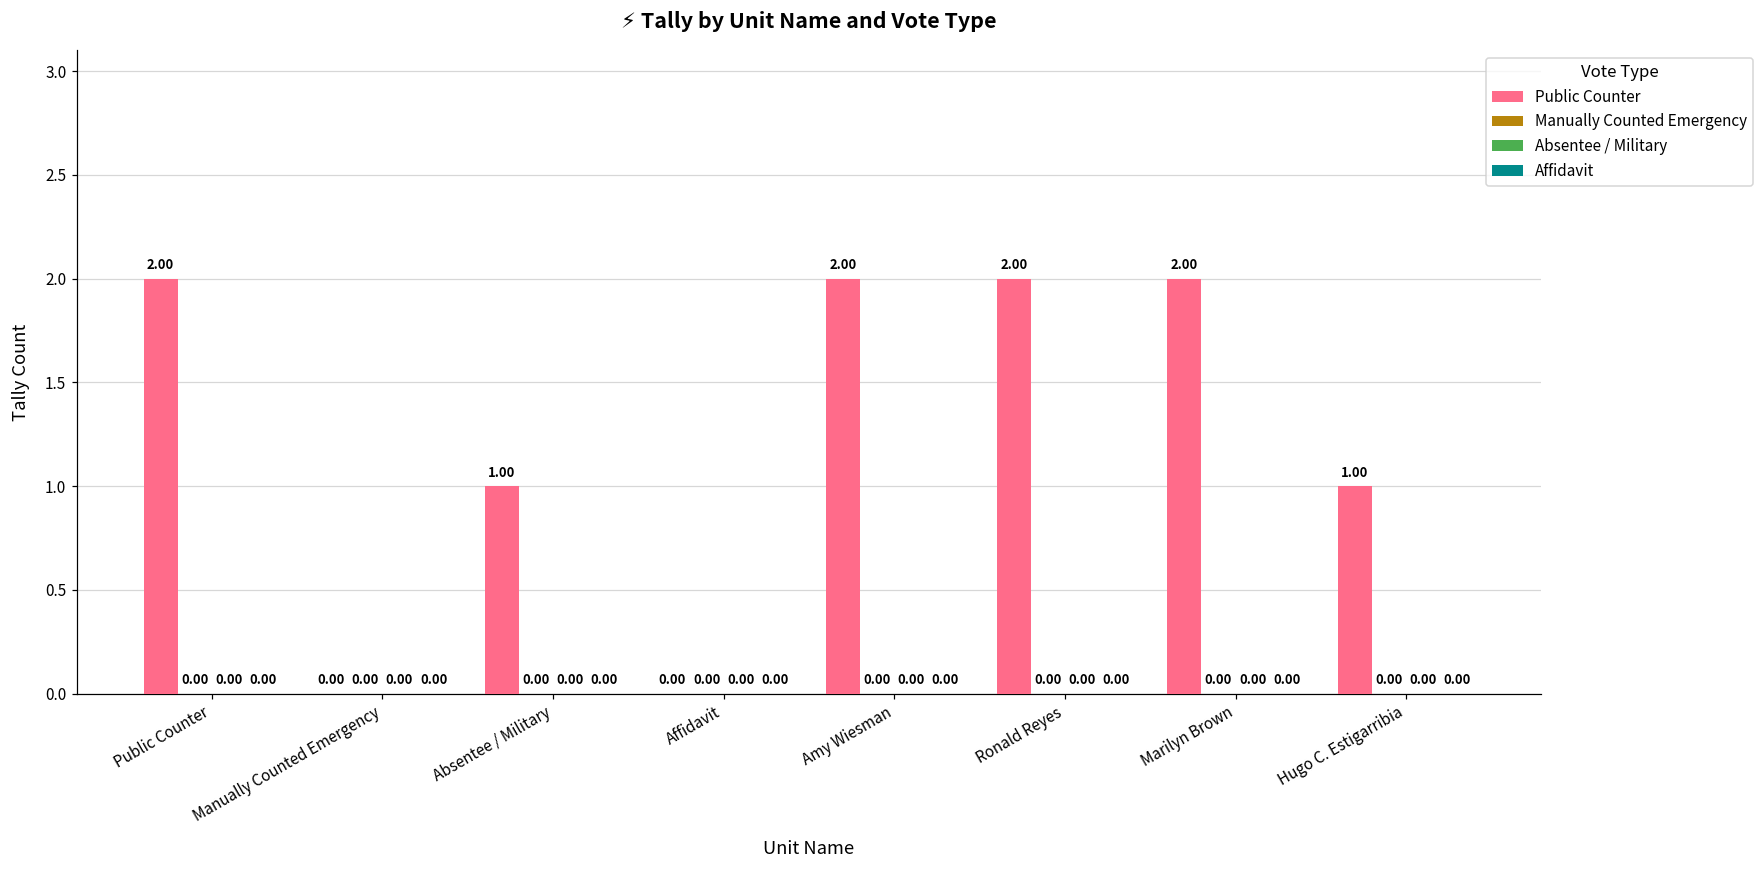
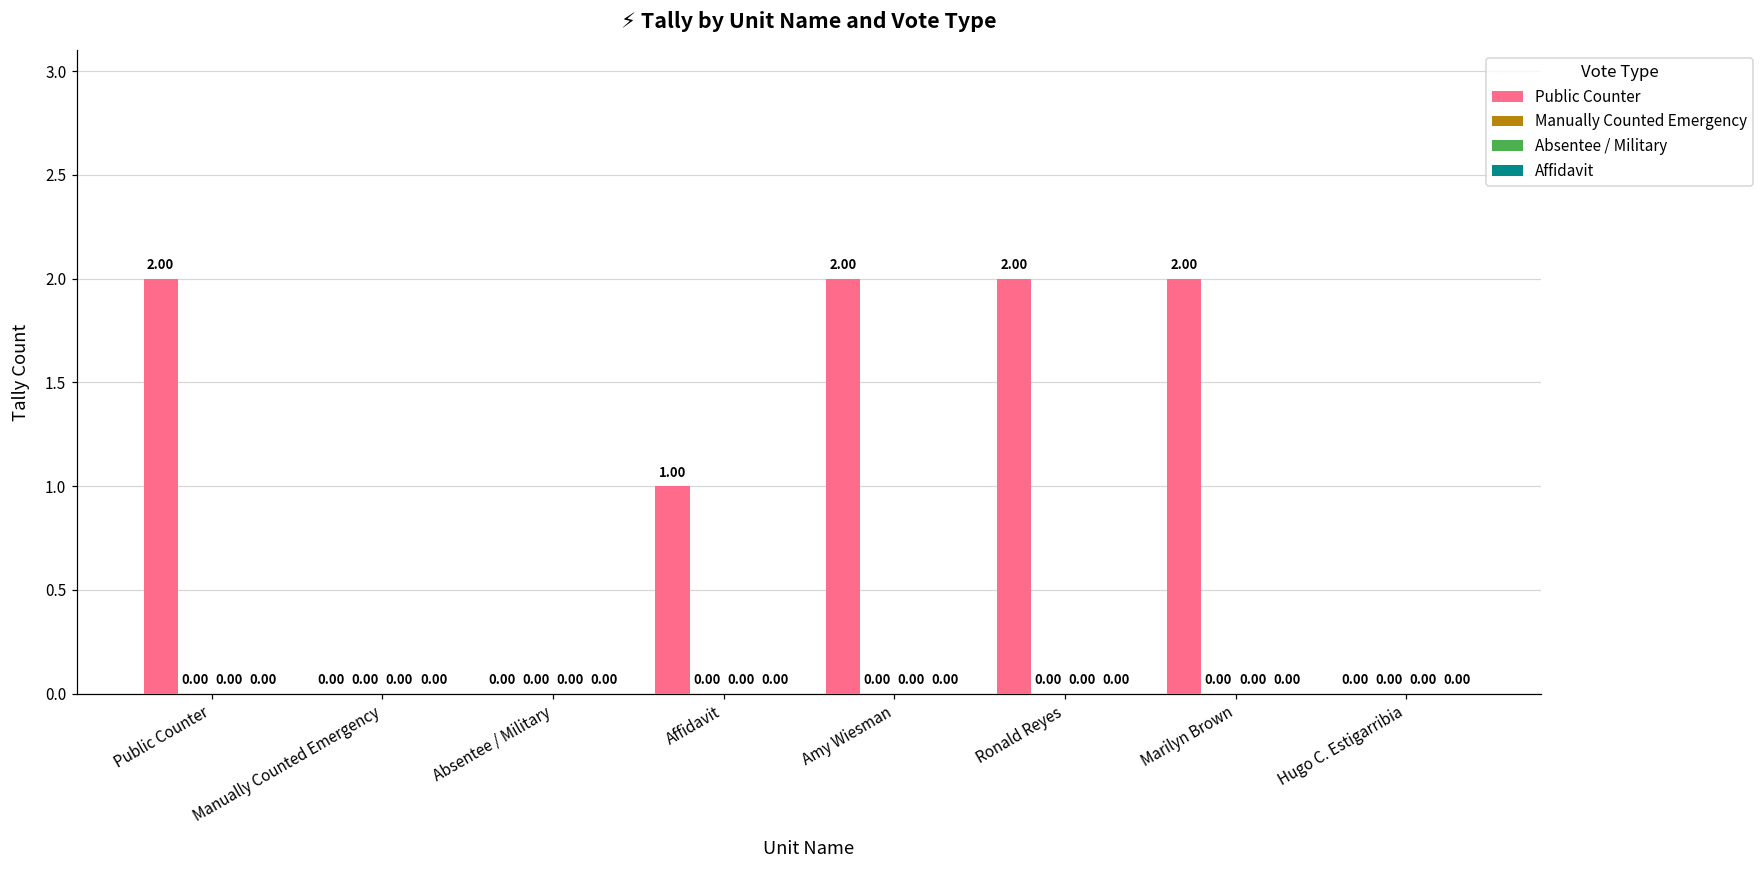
Public Counter, Absentee / Military: 1.00 -> 0.00
Public Counter, Affidavit: 0.00 -> 1.00
Public Counter, Hugo C. Estigarribia: 1.00 -> 0.00
